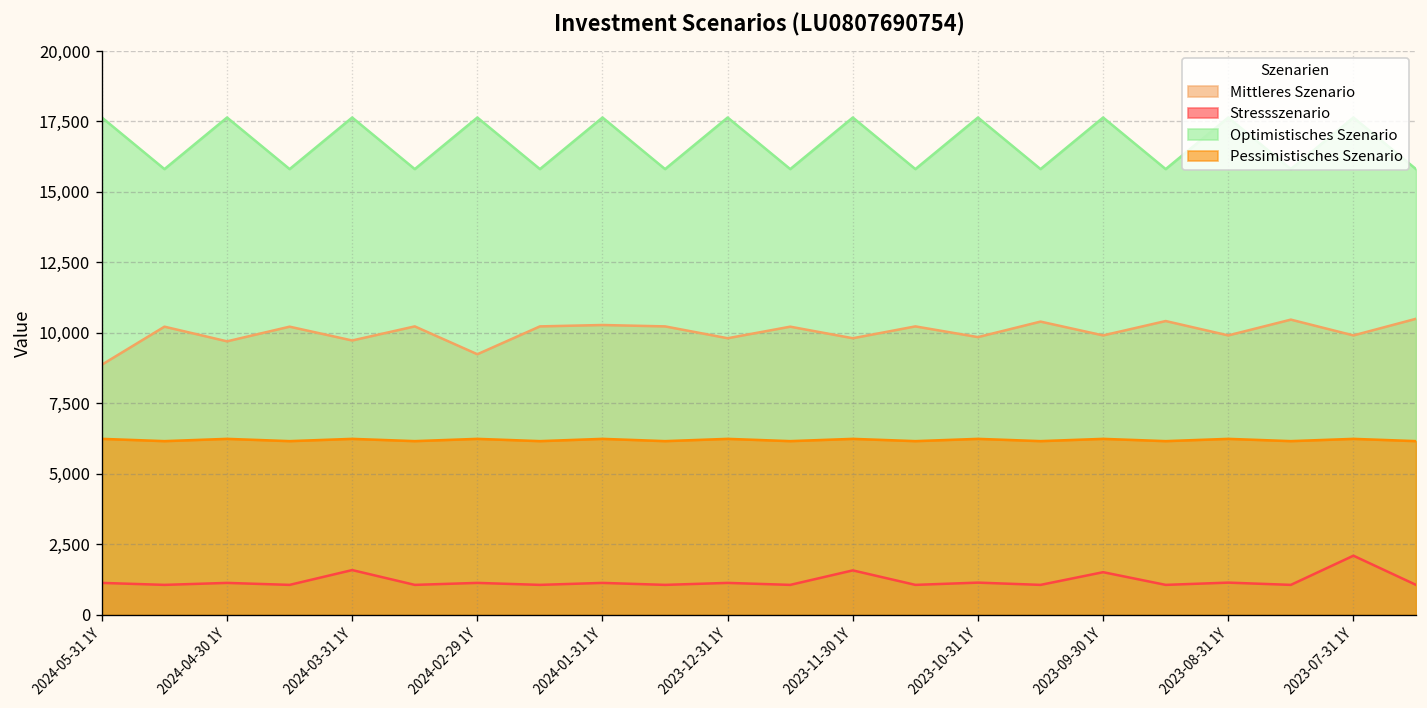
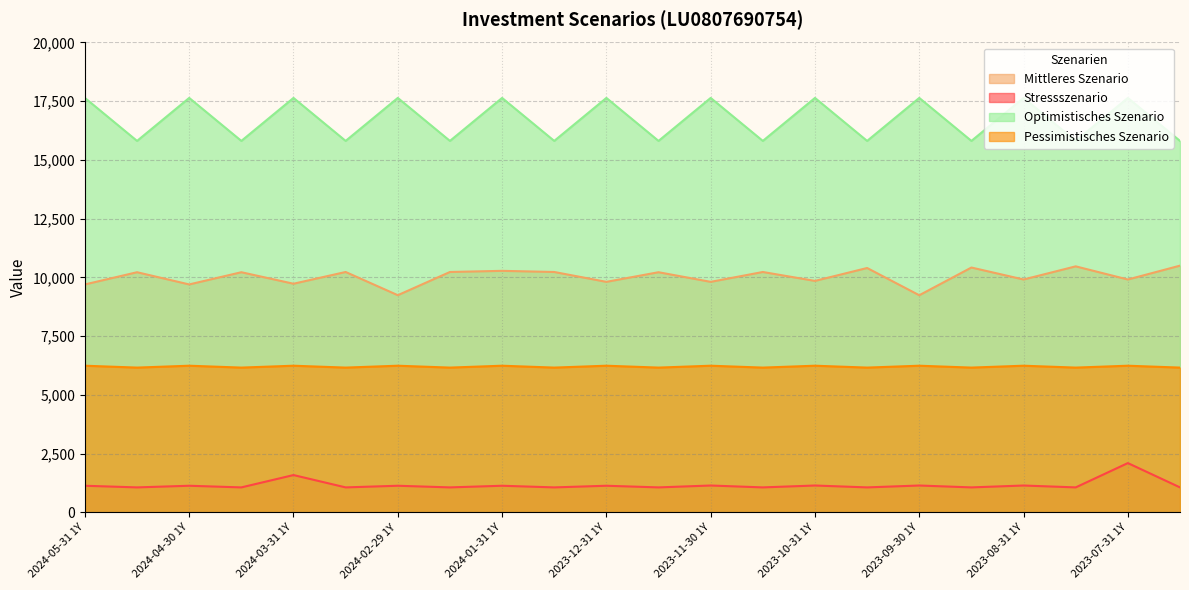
Mittleres Szenario, 2024-05-31 1Y: 8,900 -> 9,700
Stressszenario, 2023-11-30 1Y: 1,600 -> 1,100
Mittleres Szenario, 2023-09-30 1Y: 9,900 -> 9,200
Stressszenario, 2023-09-30 1Y: 1,500 -> 1,100
